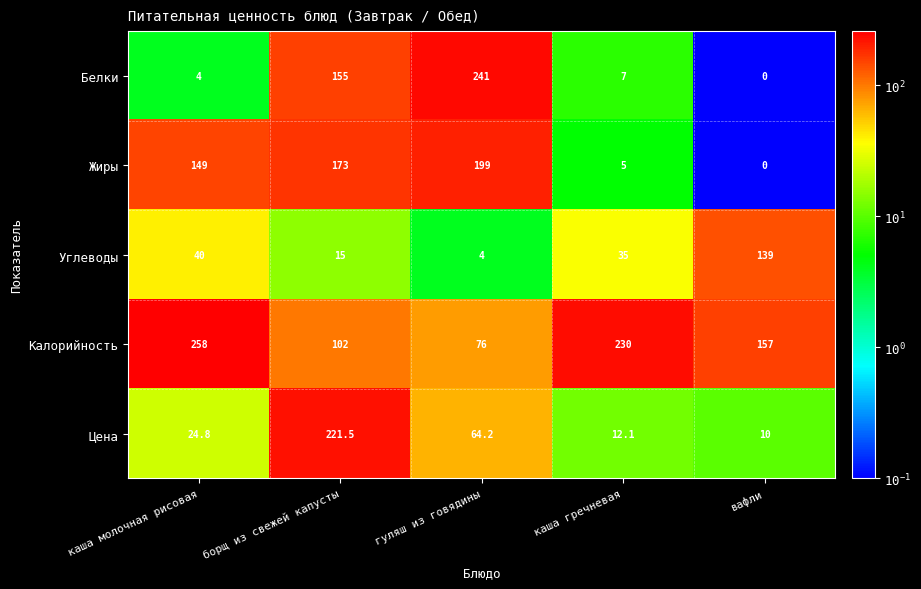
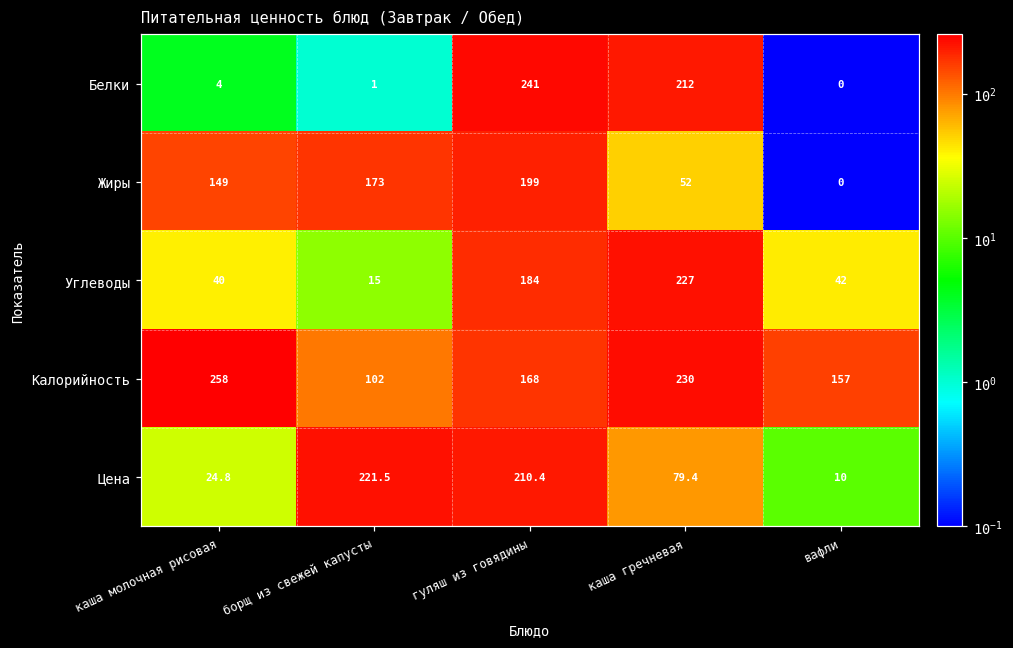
Белки, борщ из свежей капусты: 155 -> 1
Белки, каша гречневая: 7 -> 212
Жиры, каша гречневая: 5 -> 52
Углеводы, гуляш из говядины: 4 -> 184
Углеводы, каша гречневая: 35 -> 227
Углеводы, вафли: 139 -> 42
Калорийность, гуляш из говядины: 76 -> 168
Цена, гуляш из говядины: 64.2 -> 210.4
Цена, каша гречневая: 12.1 -> 79.4
